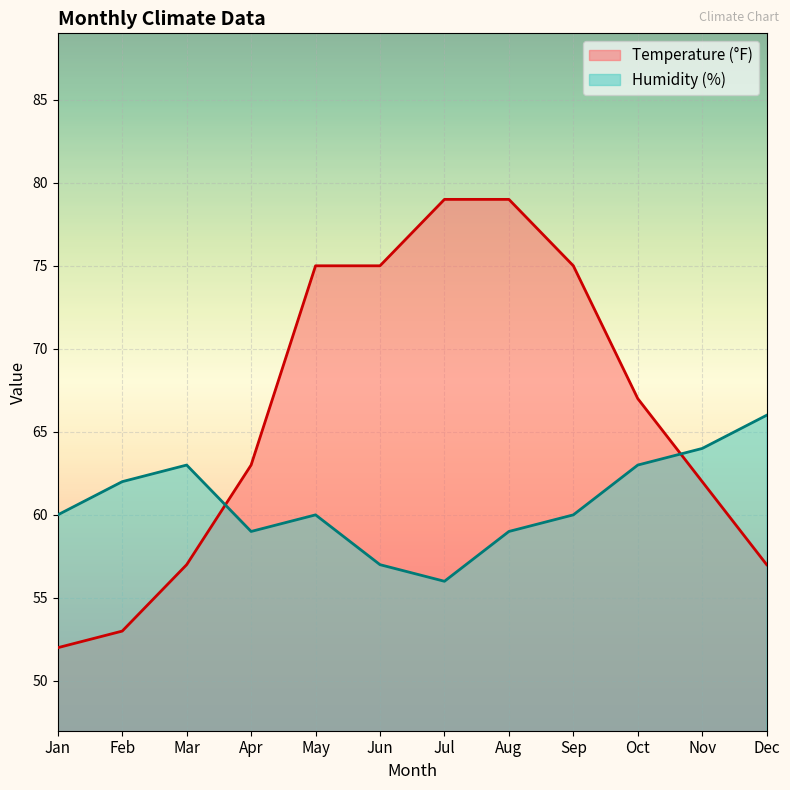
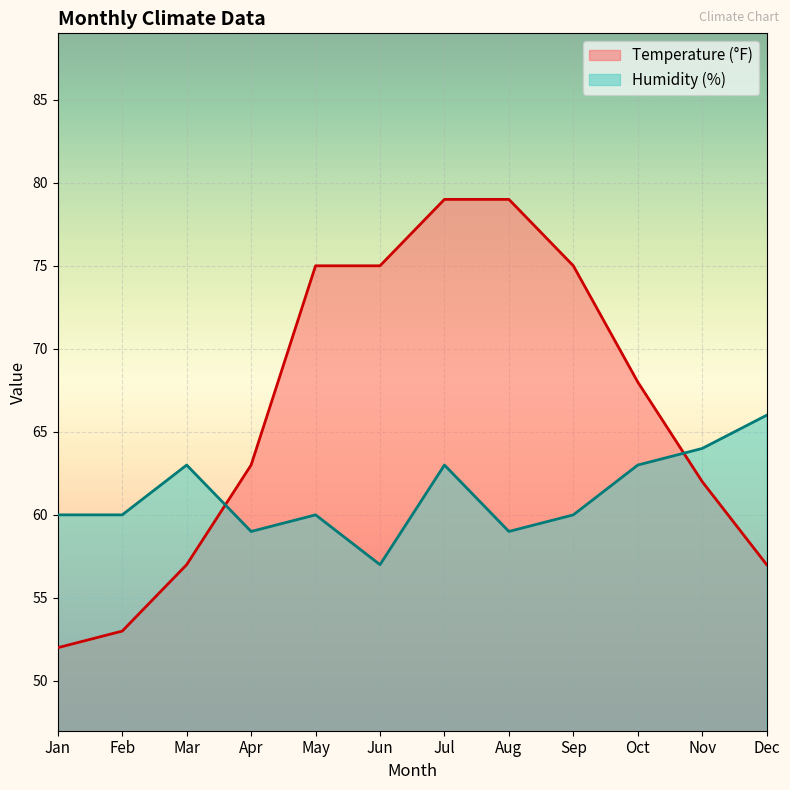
Humidity (%), Feb: 62 -> 60
Humidity (%), Jul: 56 -> 63
Temperature (°F), Oct: 67 -> 68
